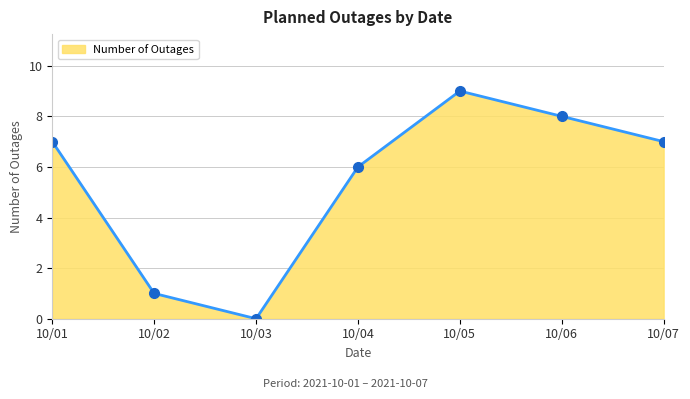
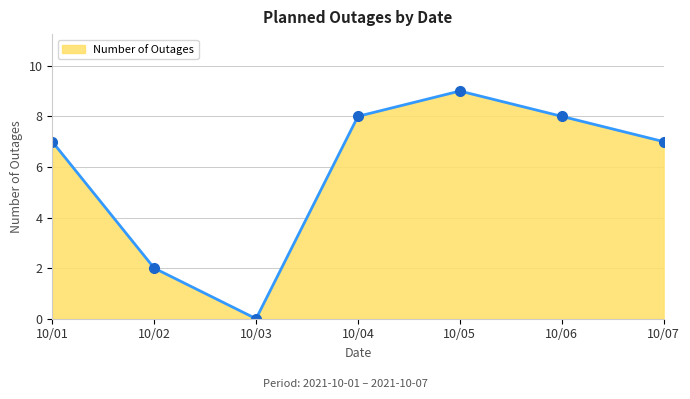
10/02: 1 -> 2
10/04: 6 -> 8
